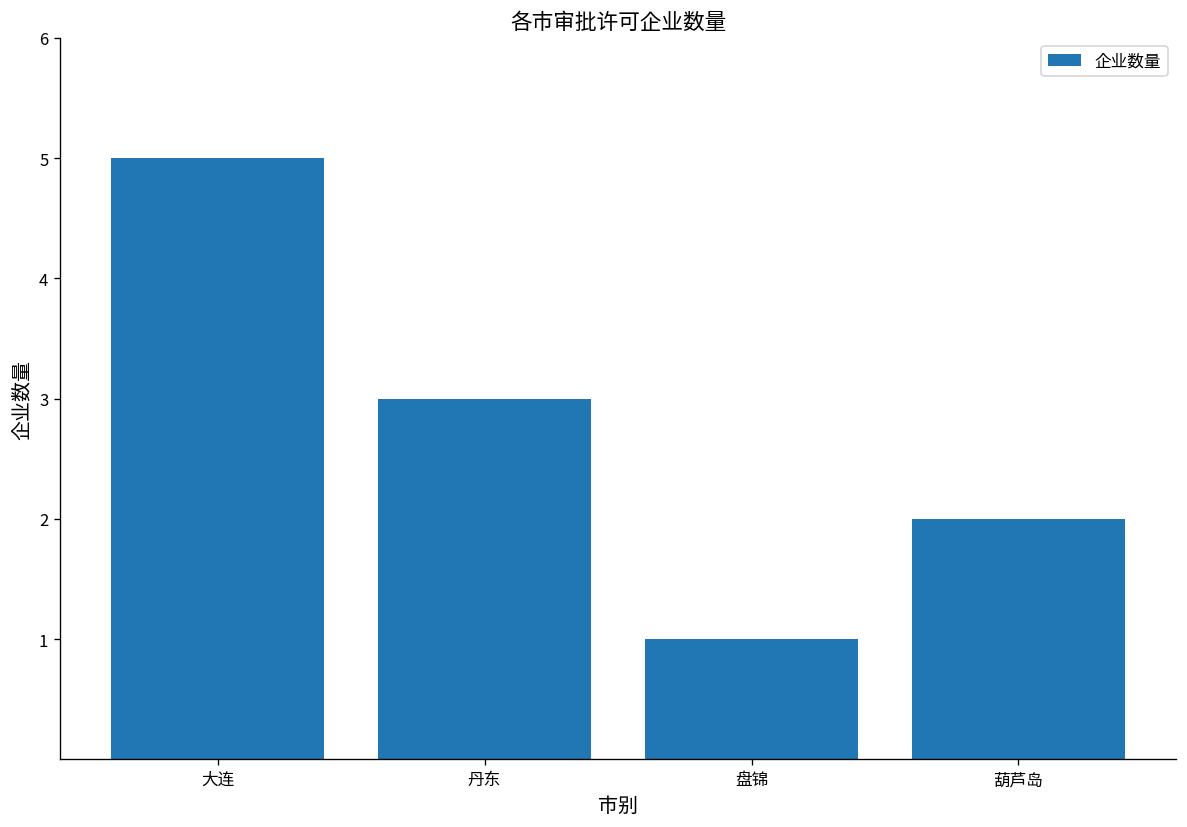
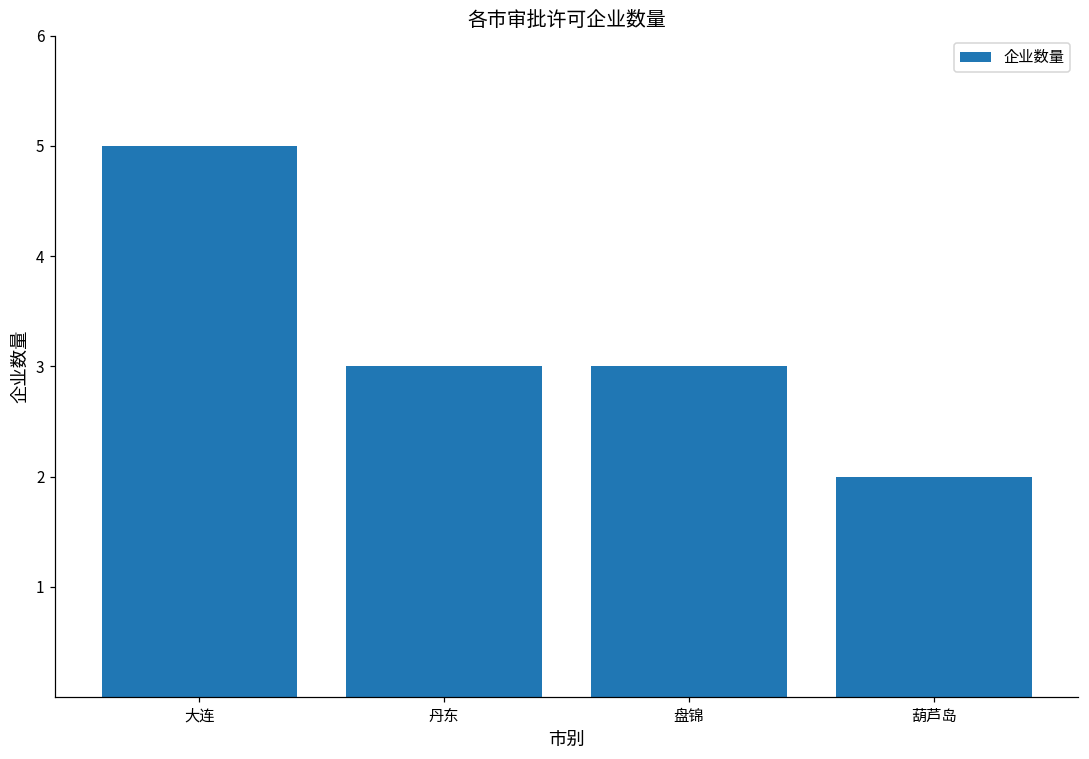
盘锦: 1 -> 3
